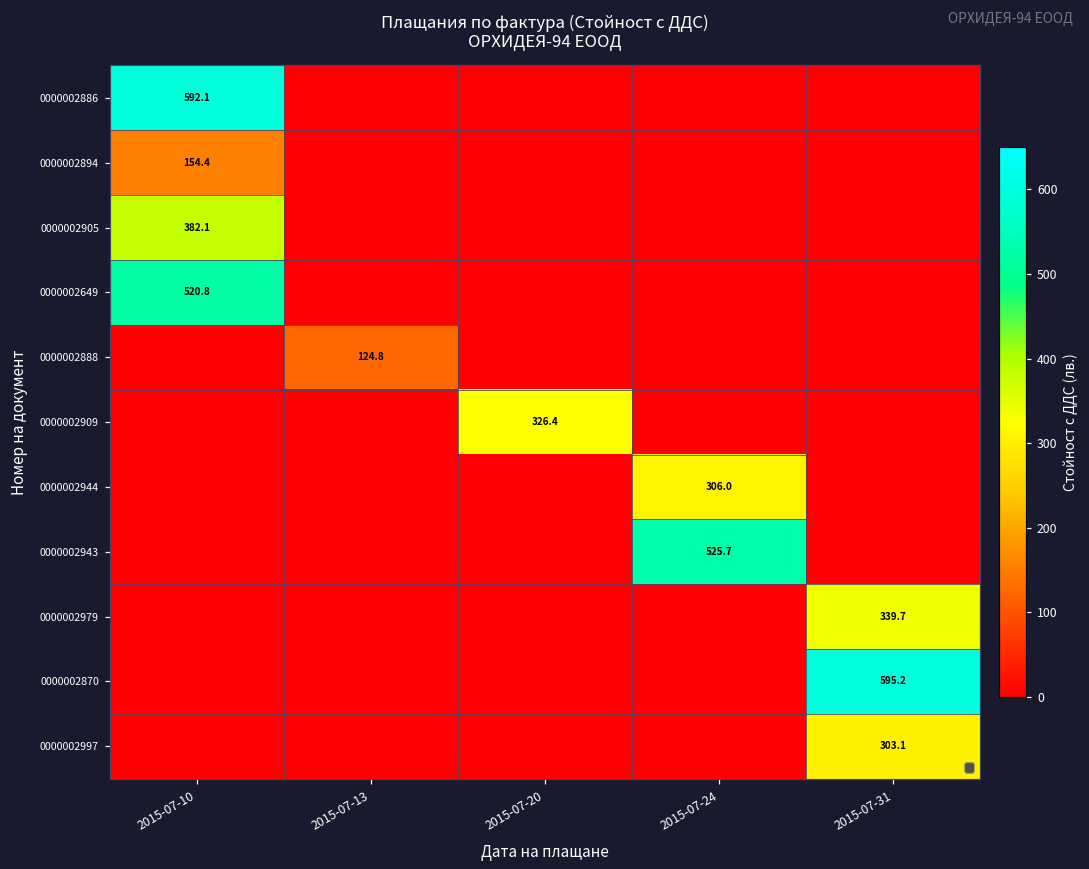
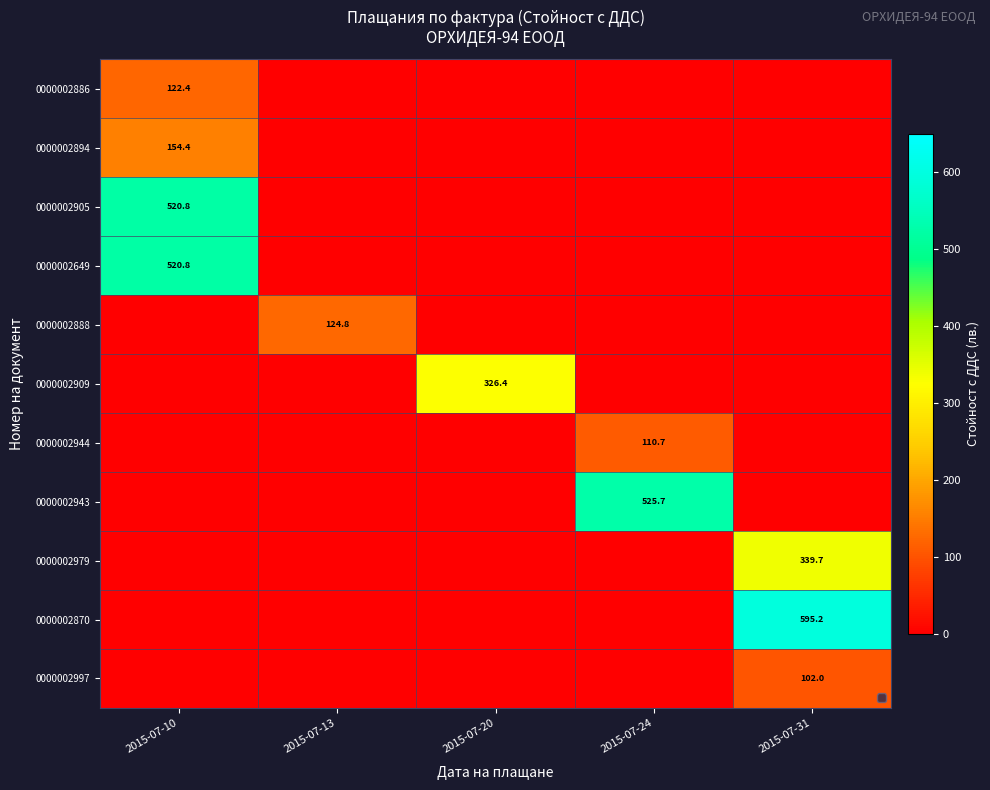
0000002886, 2015-07-10: 592.1 -> 122.4
0000002905, 2015-07-10: 382.1 -> 520.8
0000002944, 2015-07-24: 306.0 -> 110.7
0000002997, 2015-07-31: 303.1 -> 102.0
